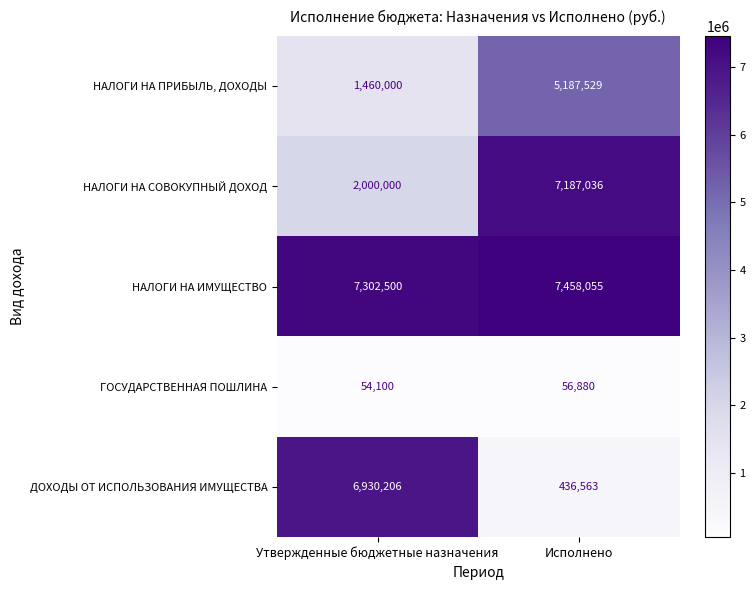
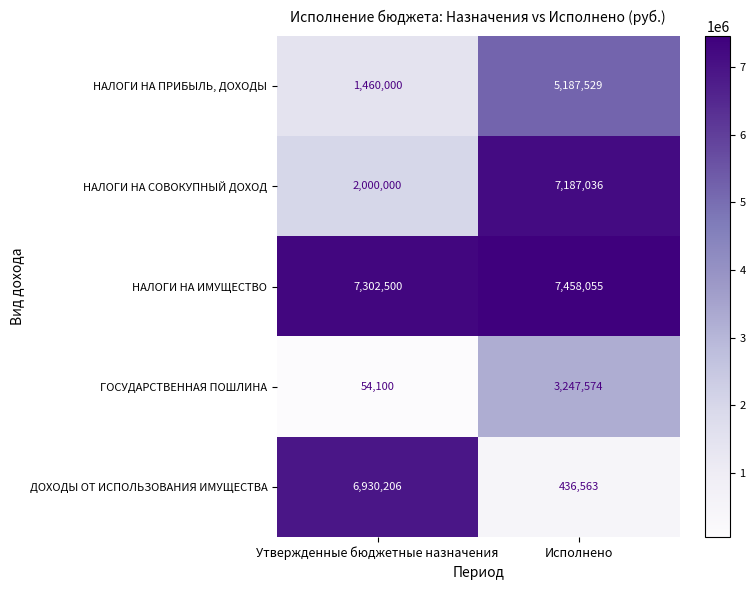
ГОСУДАРСТВЕННАЯ ПОШЛИНА, Исполнено: 56,880 -> 3,247,574
